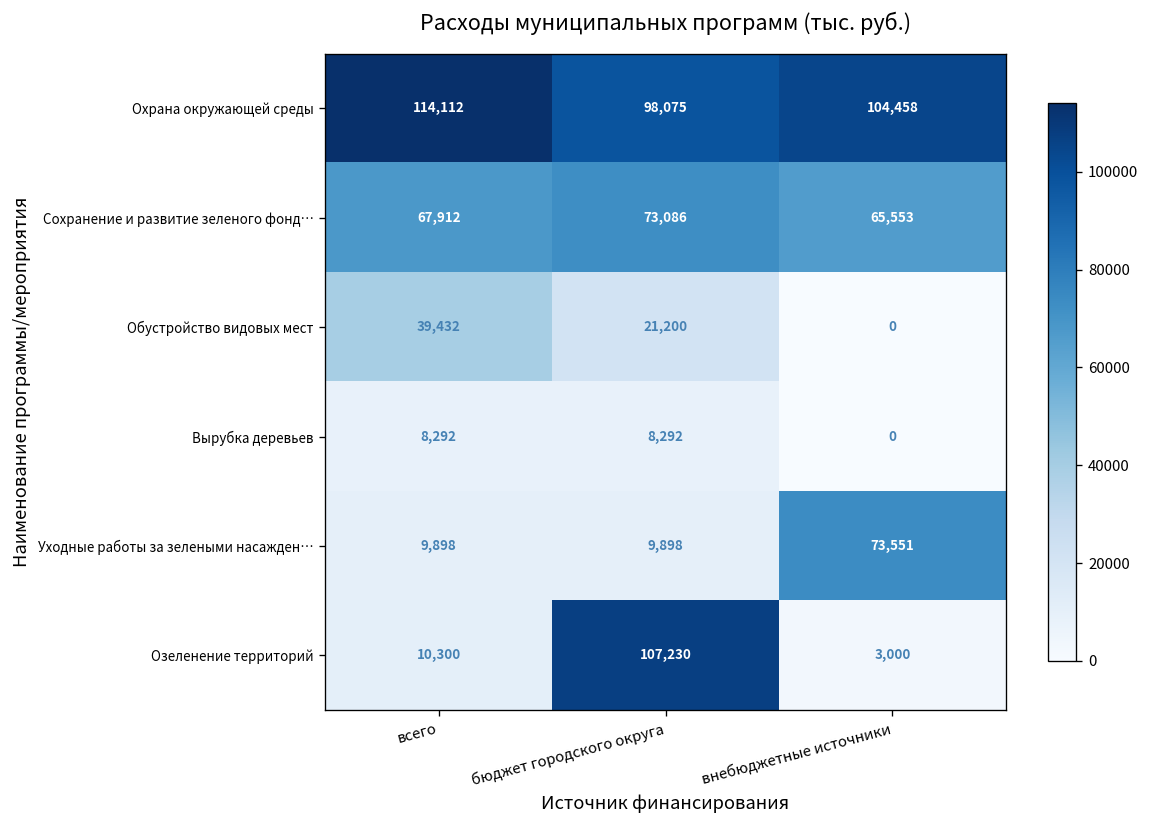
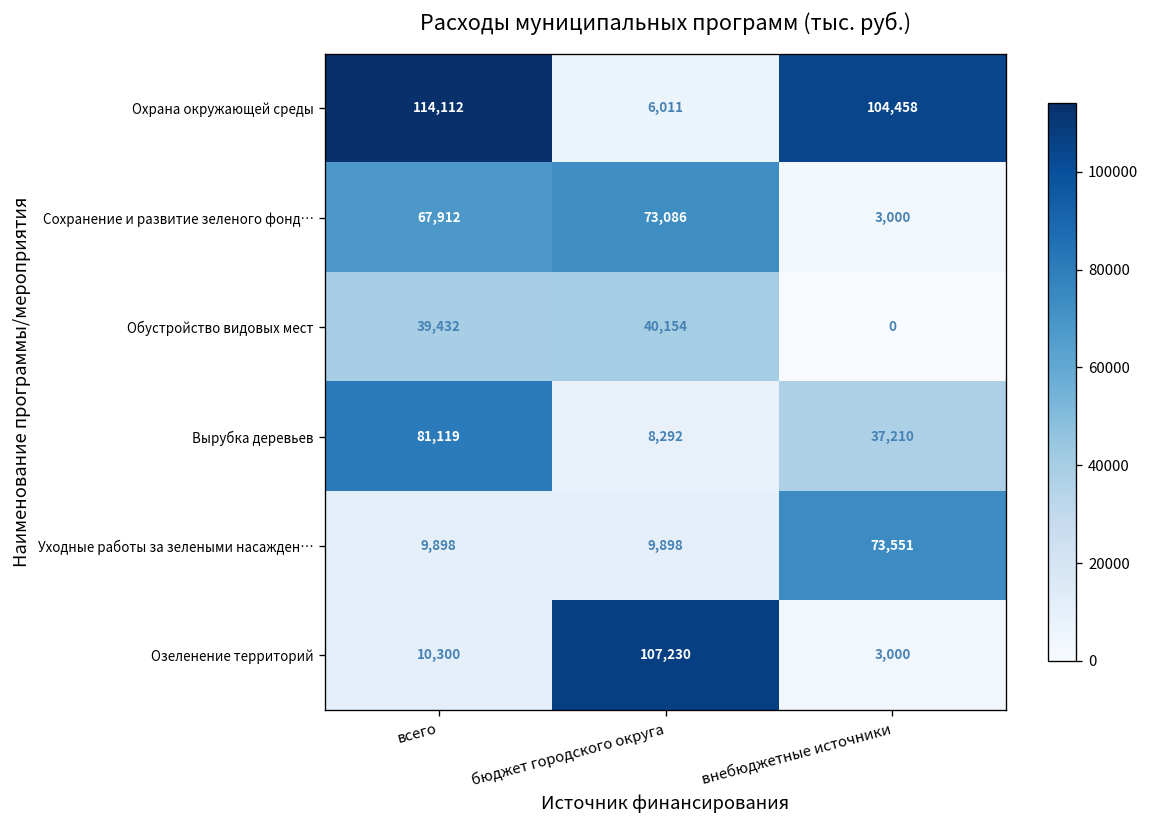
Охрана окружающей среды, бюджет городского округа: 98,075 -> 6,011
Сохранение и развитие зеленого фонд…, внебюджетные источники: 65,553 -> 3,000
Обустройство видовых мест, бюджет городского округа: 21,200 -> 40,154
Вырубка деревьев, всего: 8,292 -> 81,119
Вырубка деревьев, внебюджетные источники: 0 -> 37,210
